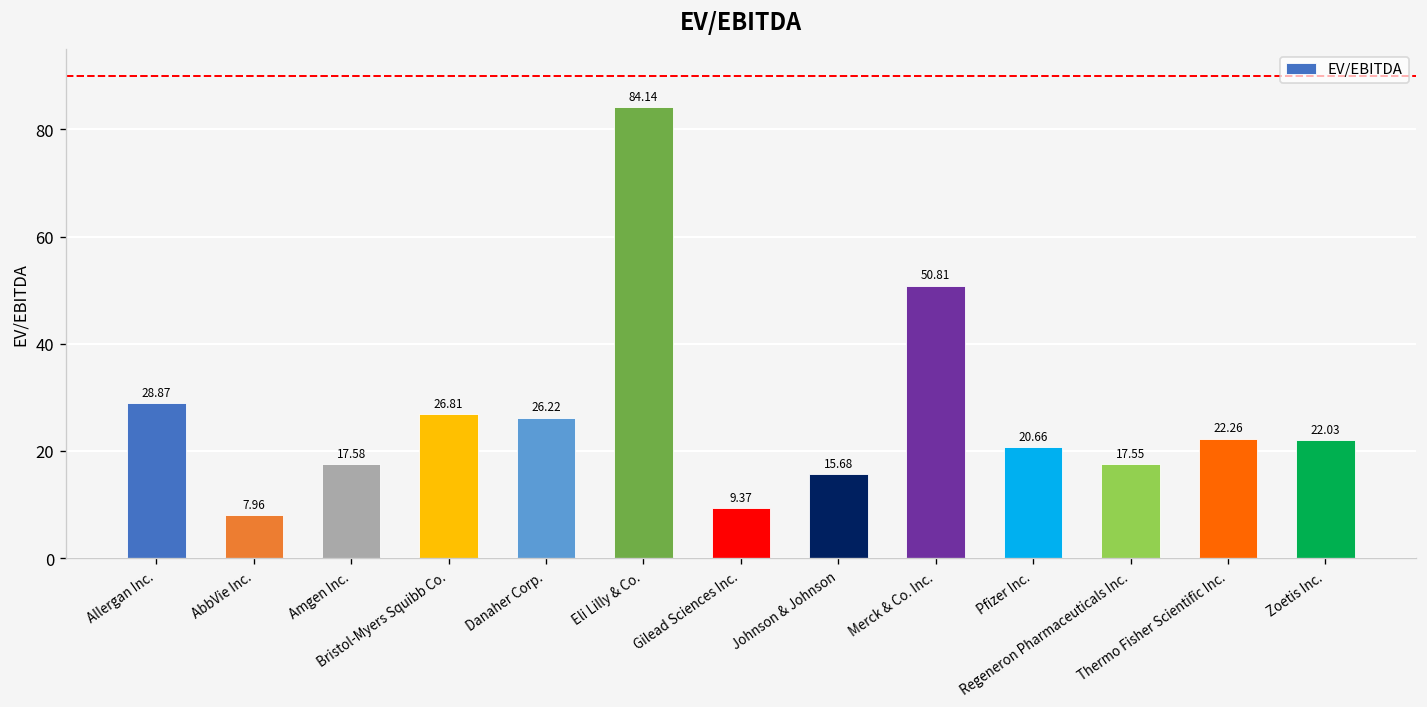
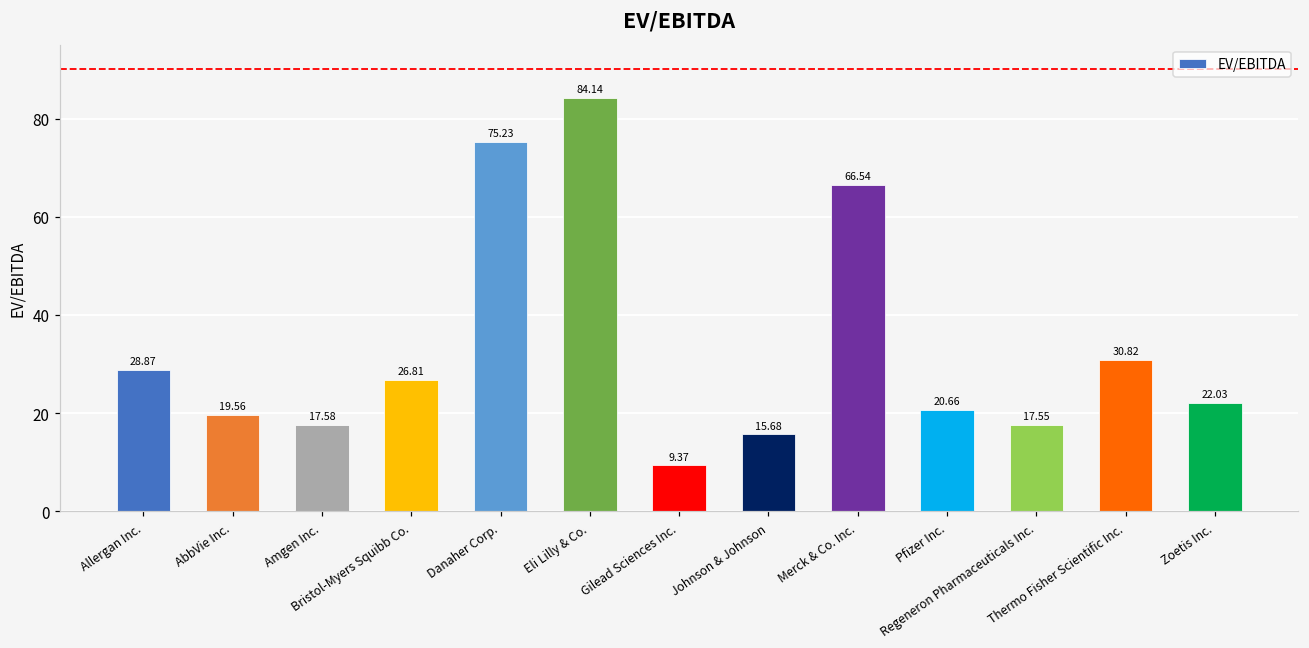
AbbVie Inc.: 7.96 -> 19.56
Danaher Corp.: 26.22 -> 75.23
Merck & Co. Inc.: 50.81 -> 66.54
Thermo Fisher Scientific Inc.: 22.26 -> 30.82
